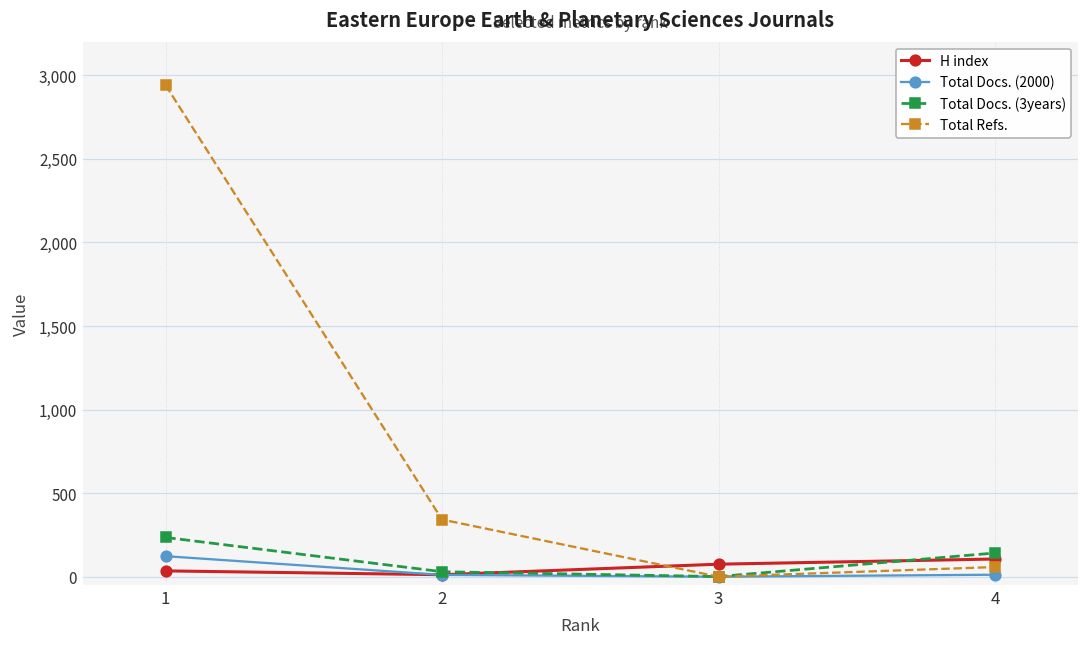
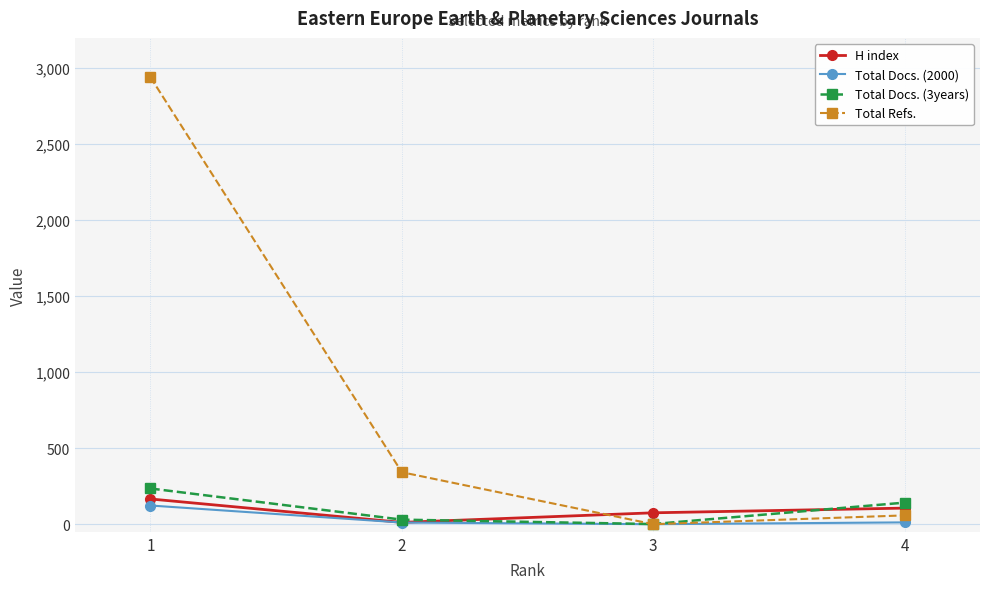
H index, 1: 40 -> 170
